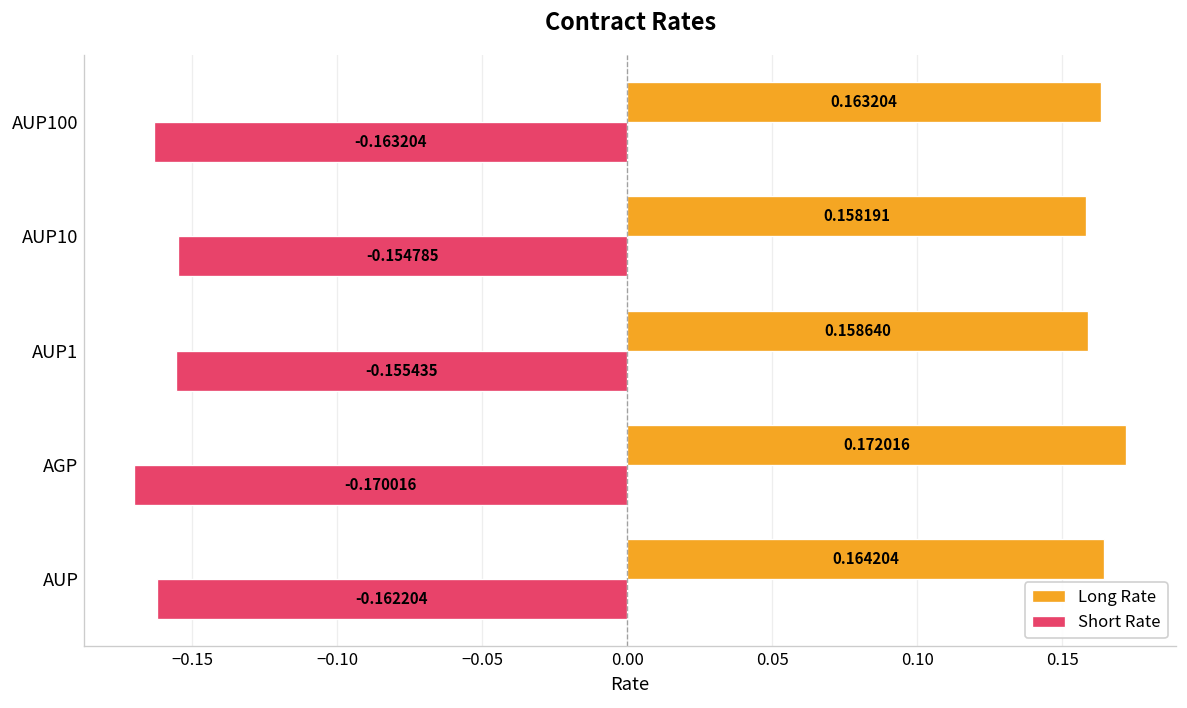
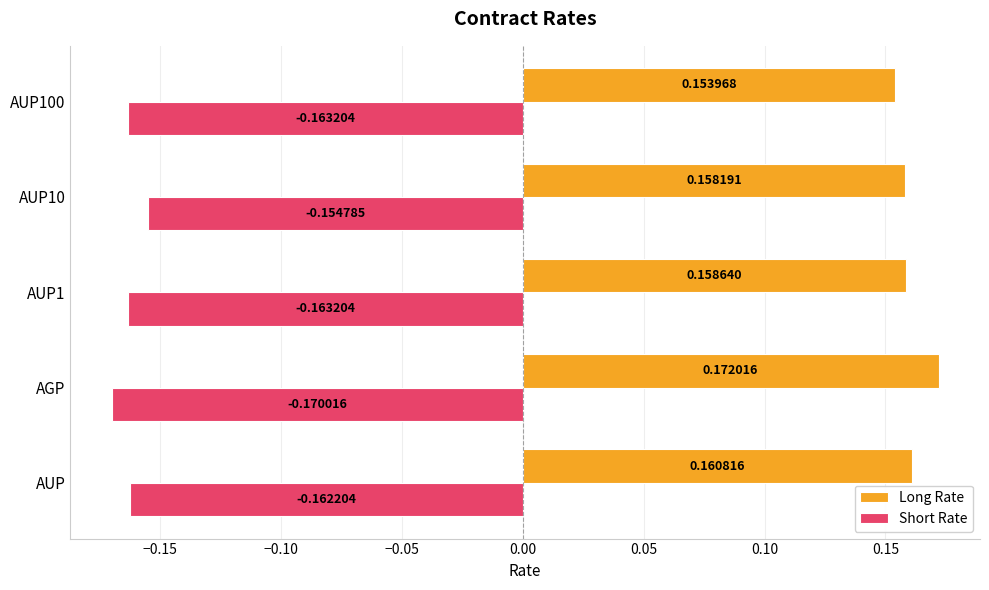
Long Rate, AUP100: 0.163204 -> 0.153968
Short Rate, AUP1: -0.155435 -> -0.163204
Long Rate, AUP: 0.164204 -> 0.160816
